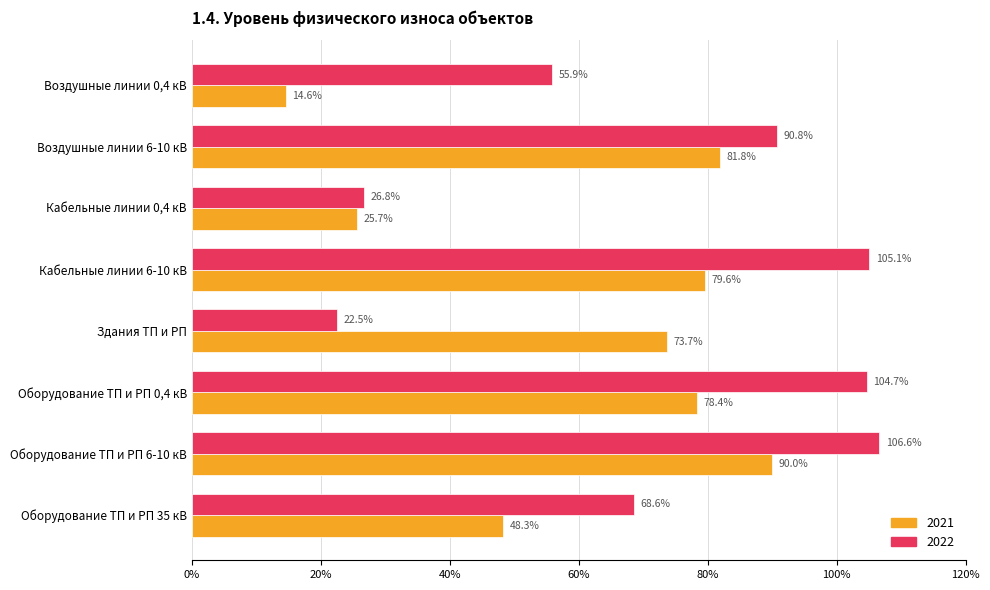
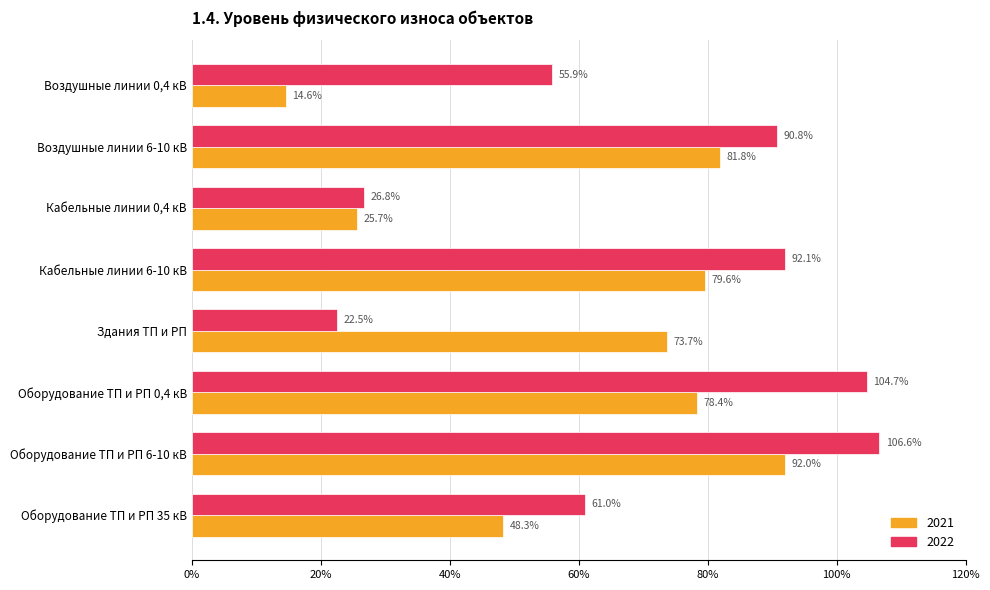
2022, Кабельные линии 6-10 кВ: 105.1% -> 92.1%
2021, Оборудование ТП и РП 6-10 кВ: 90.0% -> 92.0%
2022, Оборудование ТП и РП 35 кВ: 68.6% -> 61.0%
